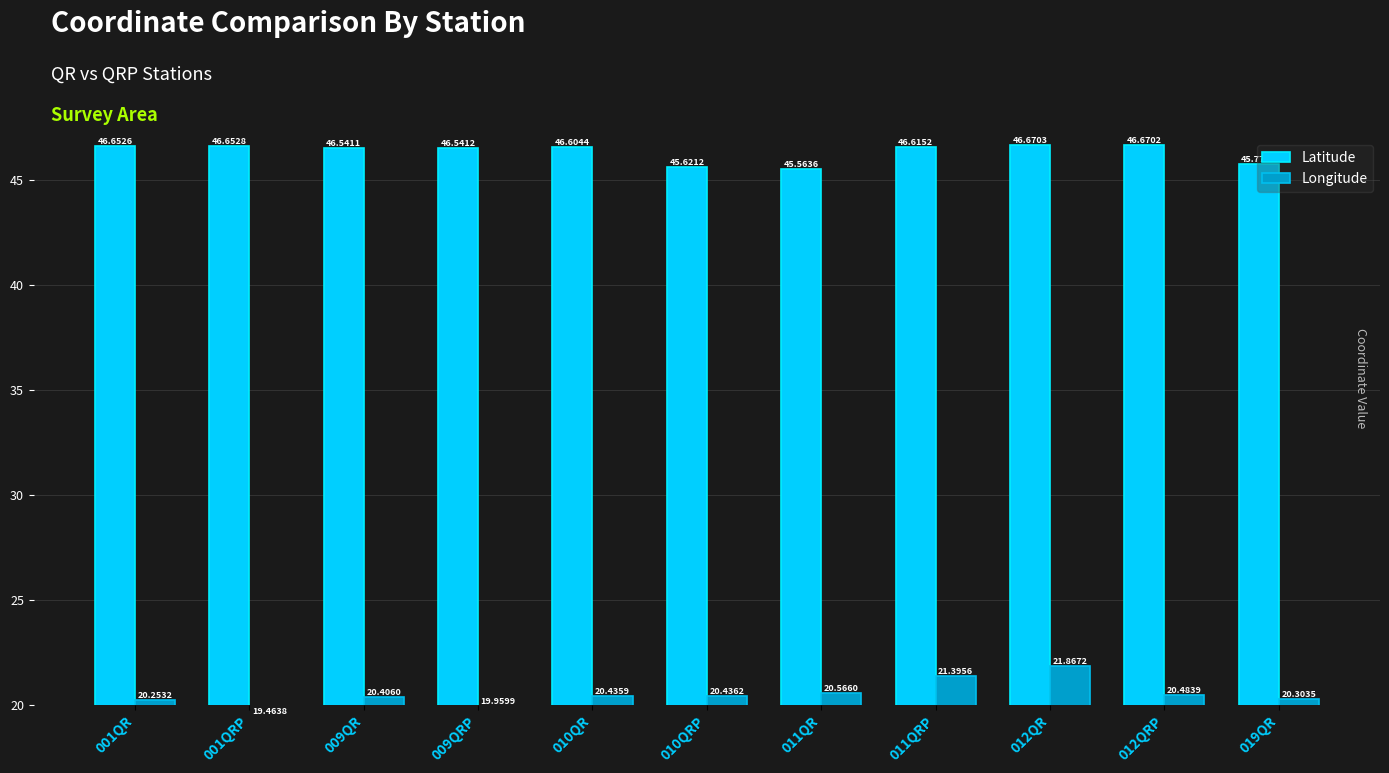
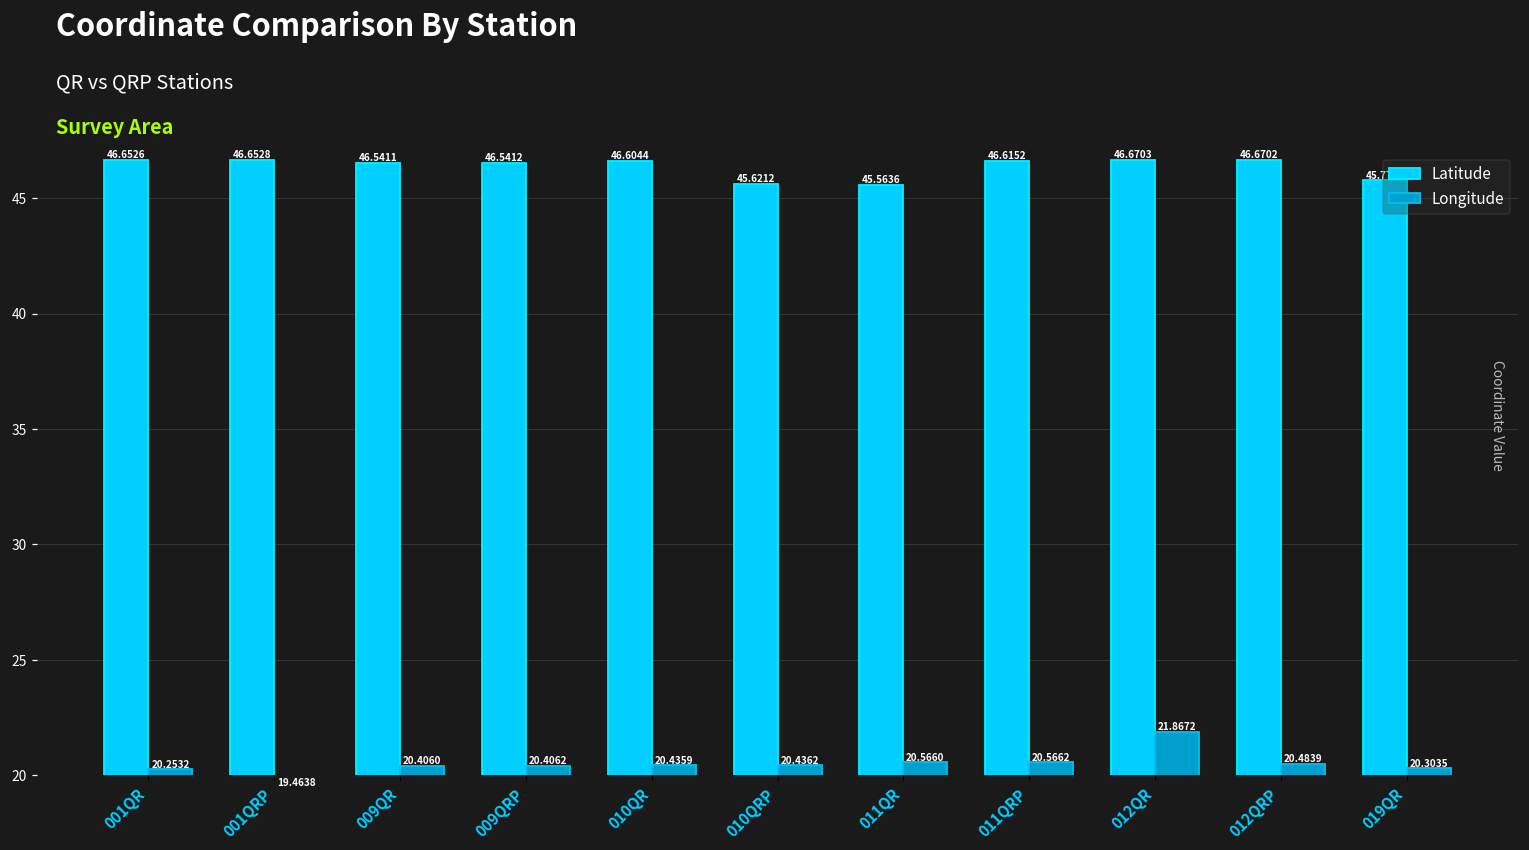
Longitude, 009QRP: 19.9599 -> 20.4062
Longitude, 011QRP: 21.3956 -> 20.5662
